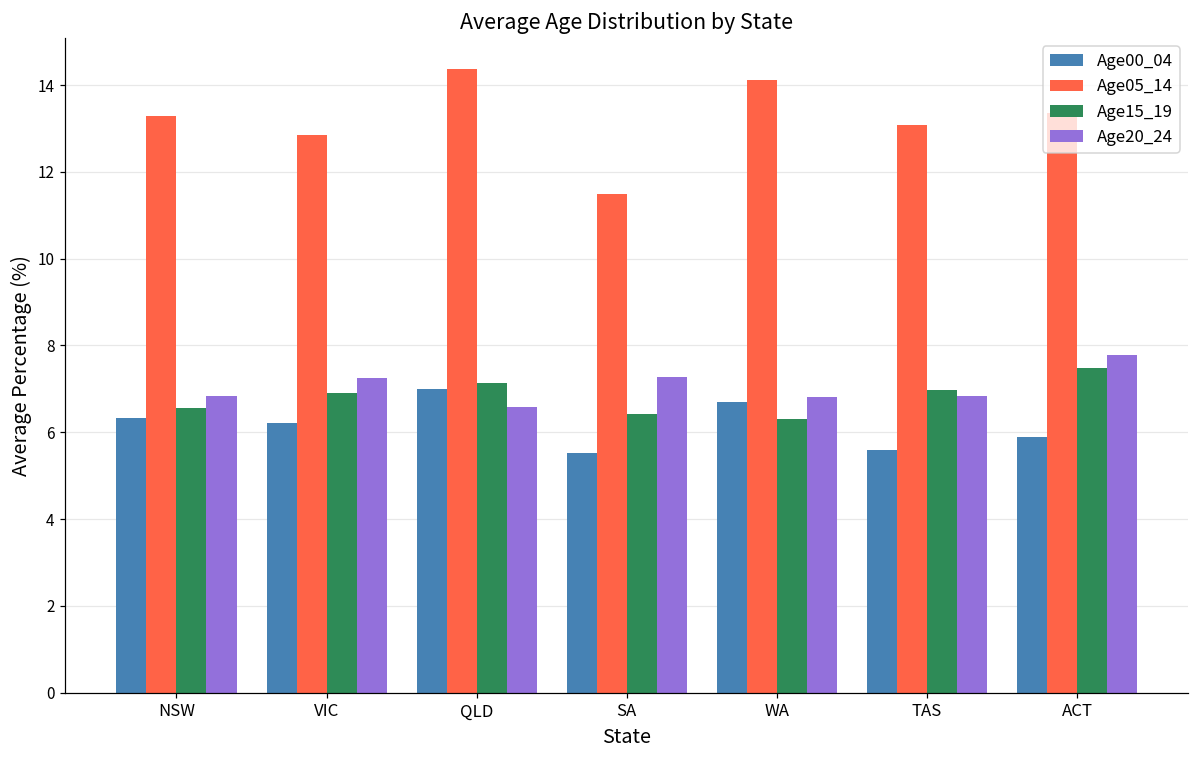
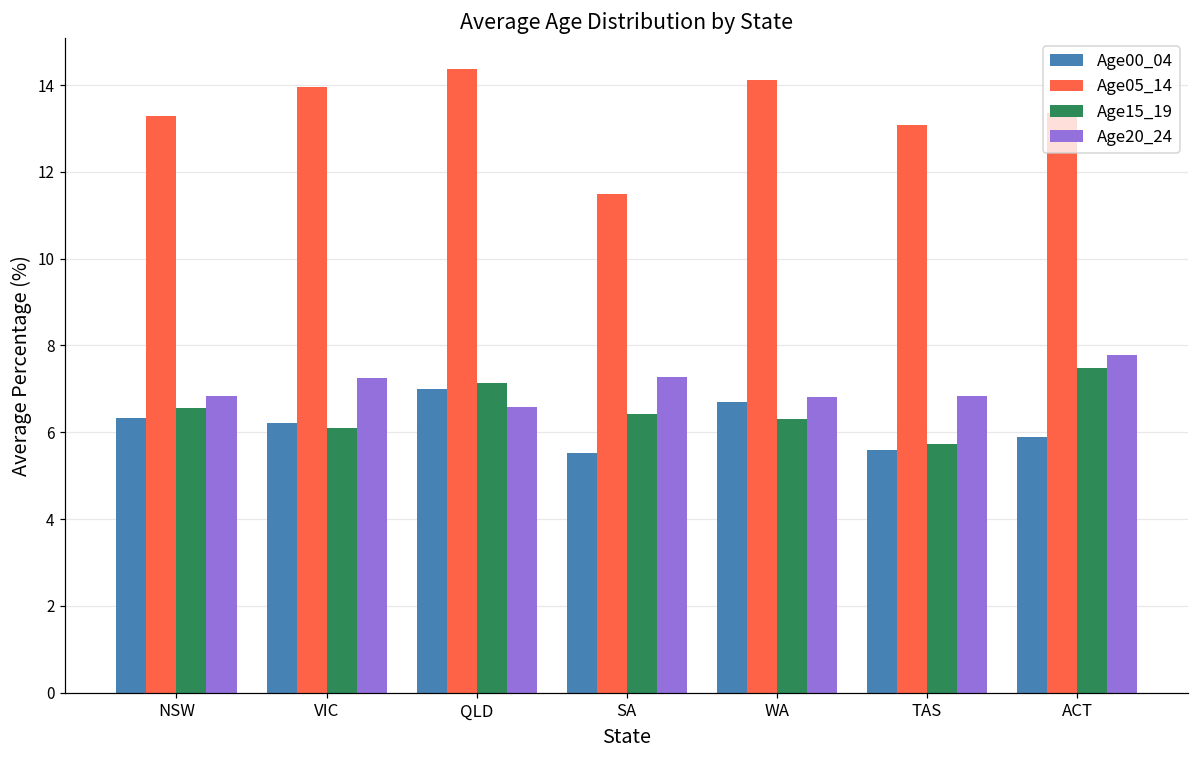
Age05_14, VIC: 12.8 -> 14.0
Age15_19, VIC: 6.9 -> 6.1
Age15_19, TAS: 7.0 -> 5.7
